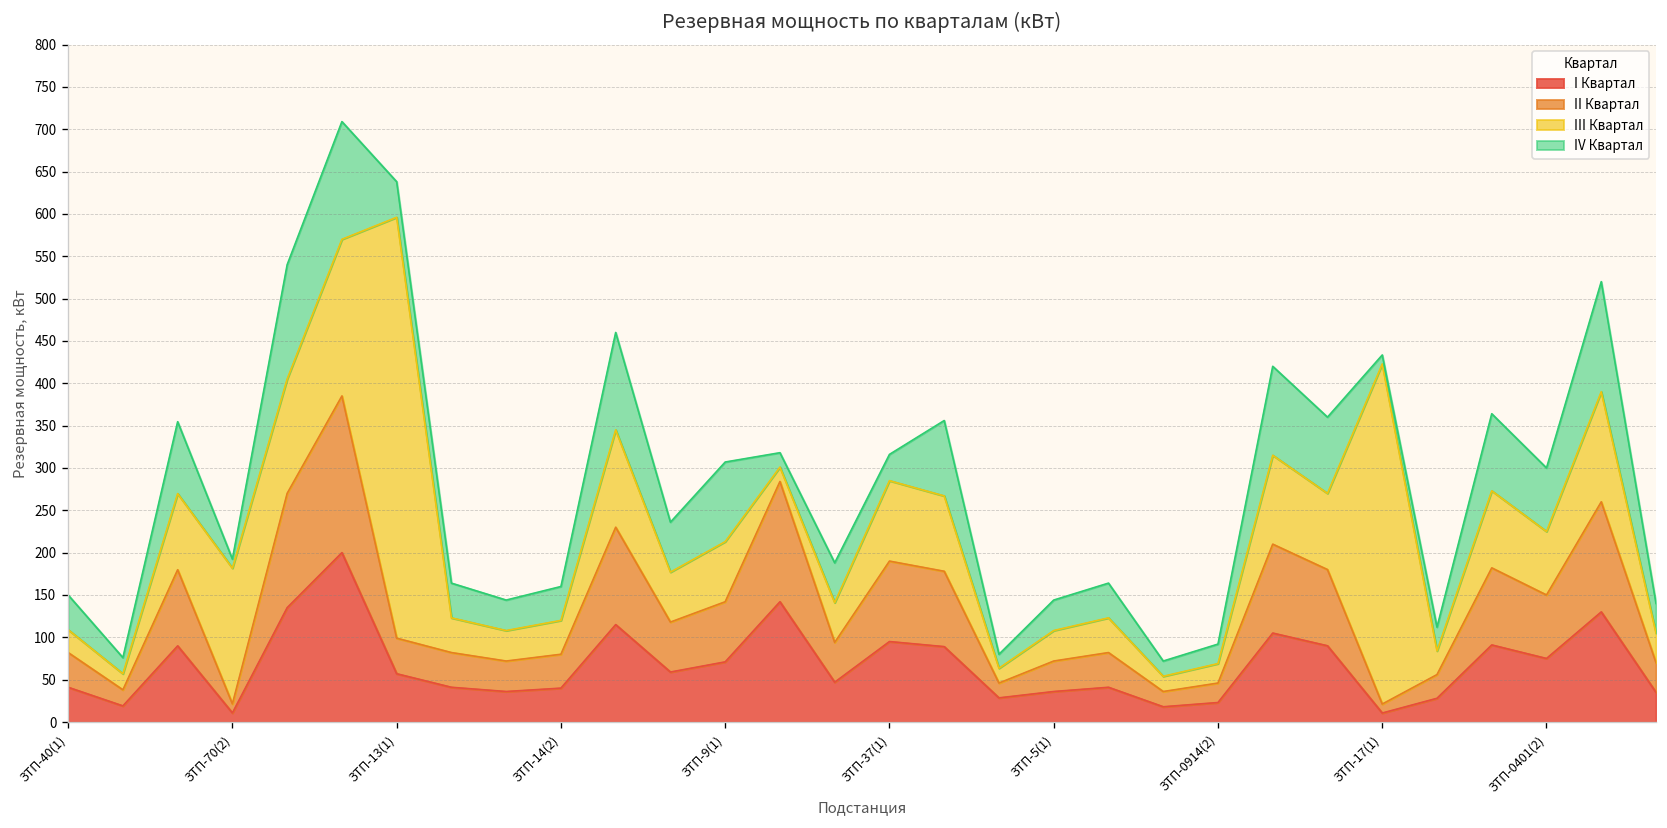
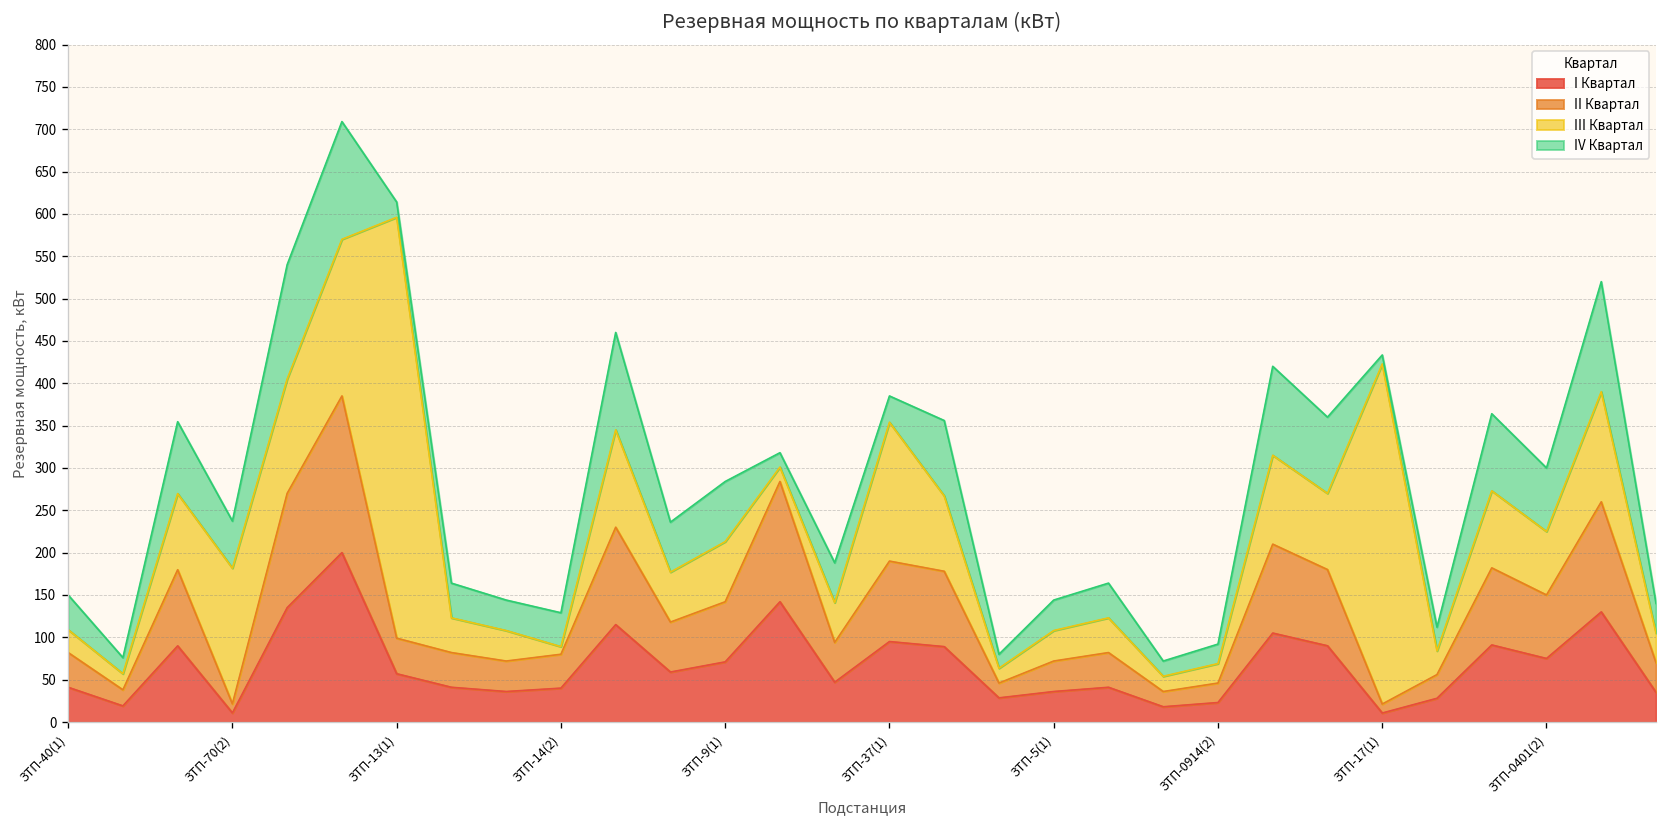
IV Квартал, ЗТП-70(2): 10 -> 60
IV Квартал, ЗТП-13(1): 40 -> 20
III Квартал, ЗТП-14(2): 40 -> 10
IV Квартал, ЗТП-9(1): 90 -> 70
III Квартал, ЗТП-37(1): 100 -> 160
